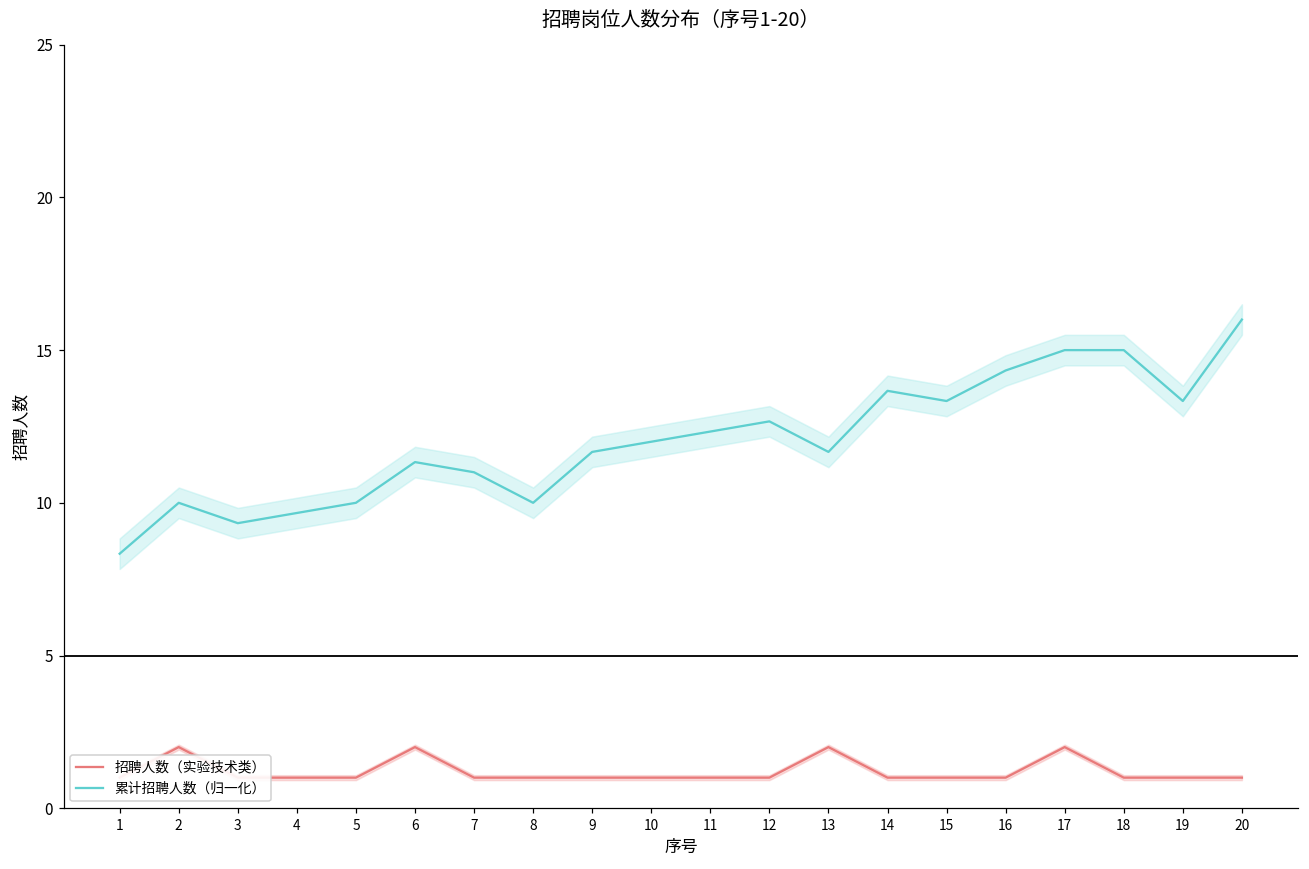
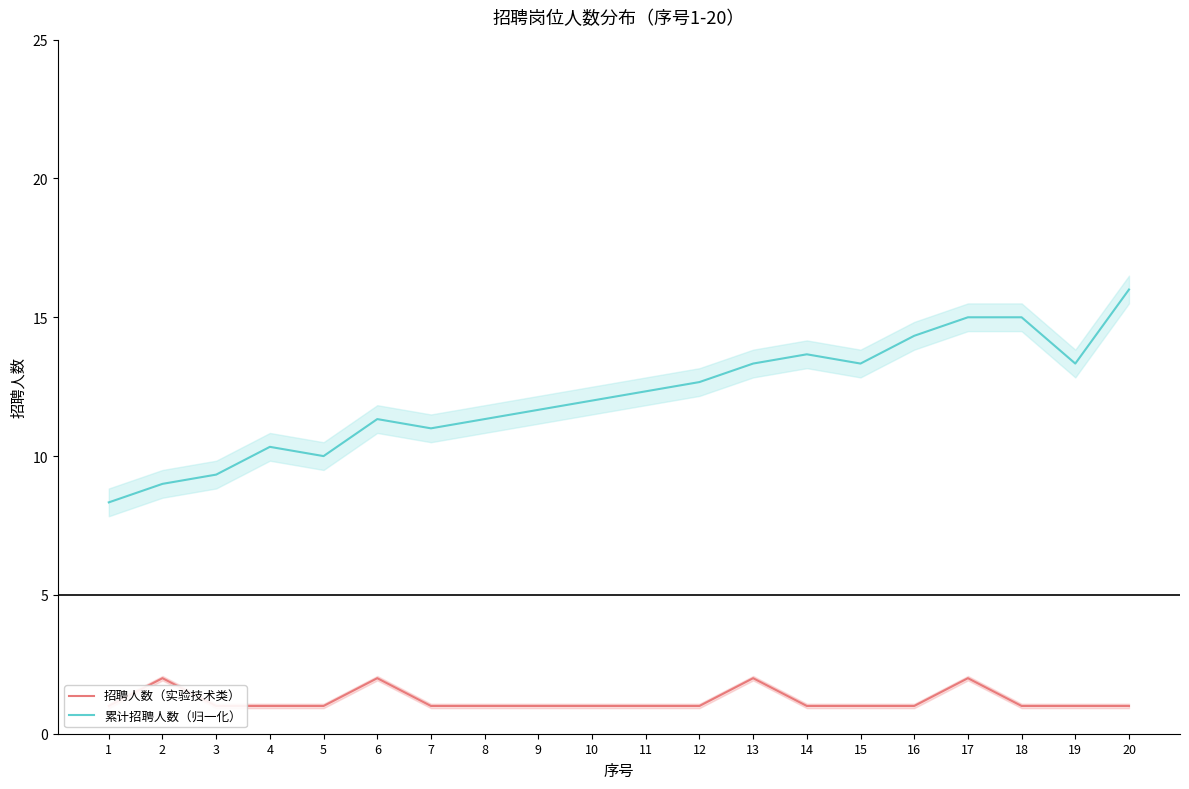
累计招聘人数（归一化）, 2: 10.0 -> 9.0
累计招聘人数（归一化）, 4: 9.7 -> 10.3
累计招聘人数（归一化）, 8: 10.0 -> 11.3
累计招聘人数（归一化）, 13: 11.7 -> 13.3
